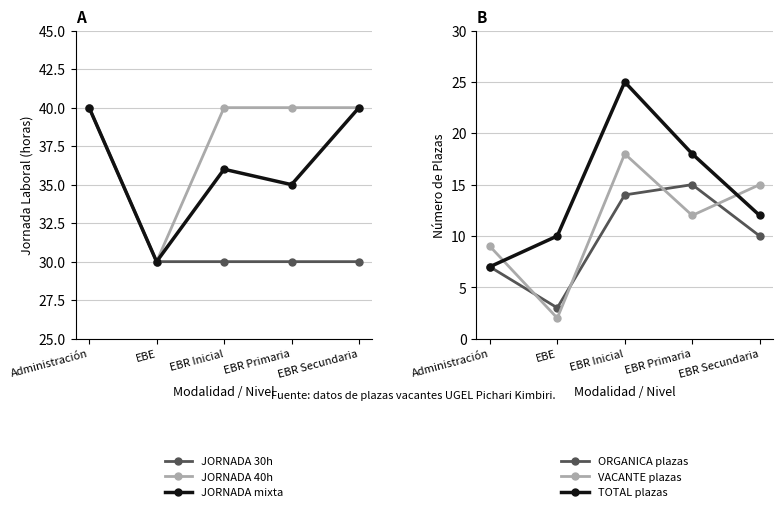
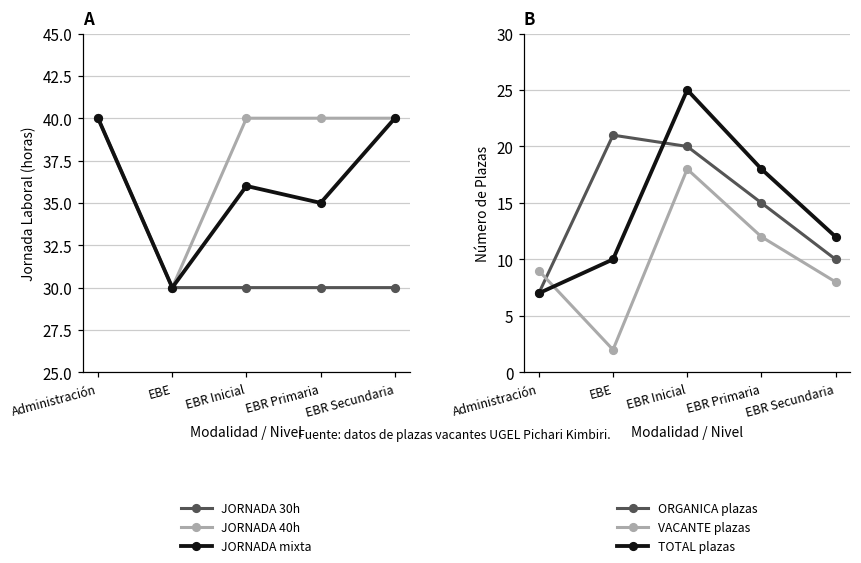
B, ORGANICA plazas, EBE: 3 -> 21
B, ORGANICA plazas, EBR Inicial: 14 -> 20
B, VACANTE plazas, EBR Secundaria: 15 -> 8
